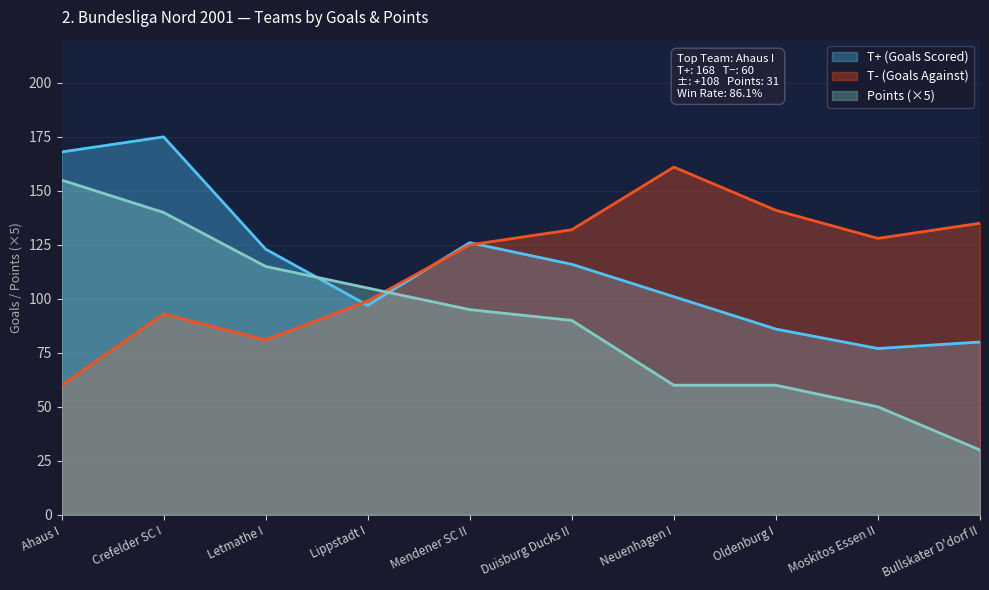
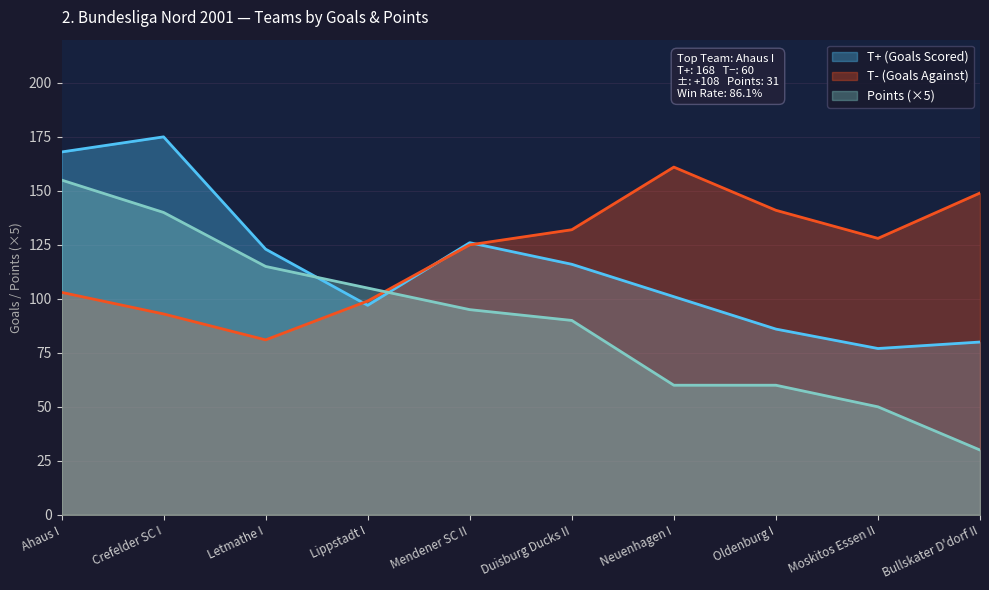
T- (Goals Against), Ahaus I: 60 -> 103
T- (Goals Against), Bullskater D'dorf II: 135 -> 149
